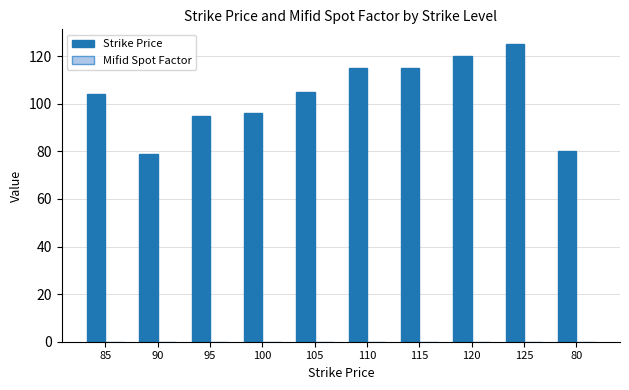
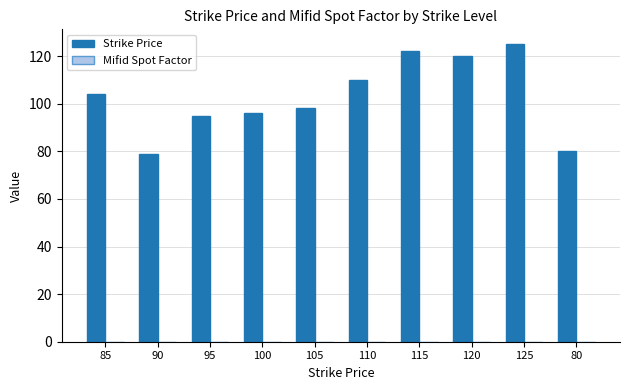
Strike Price, 105: 105 -> 98
Strike Price, 110: 115 -> 110
Strike Price, 115: 115 -> 122
